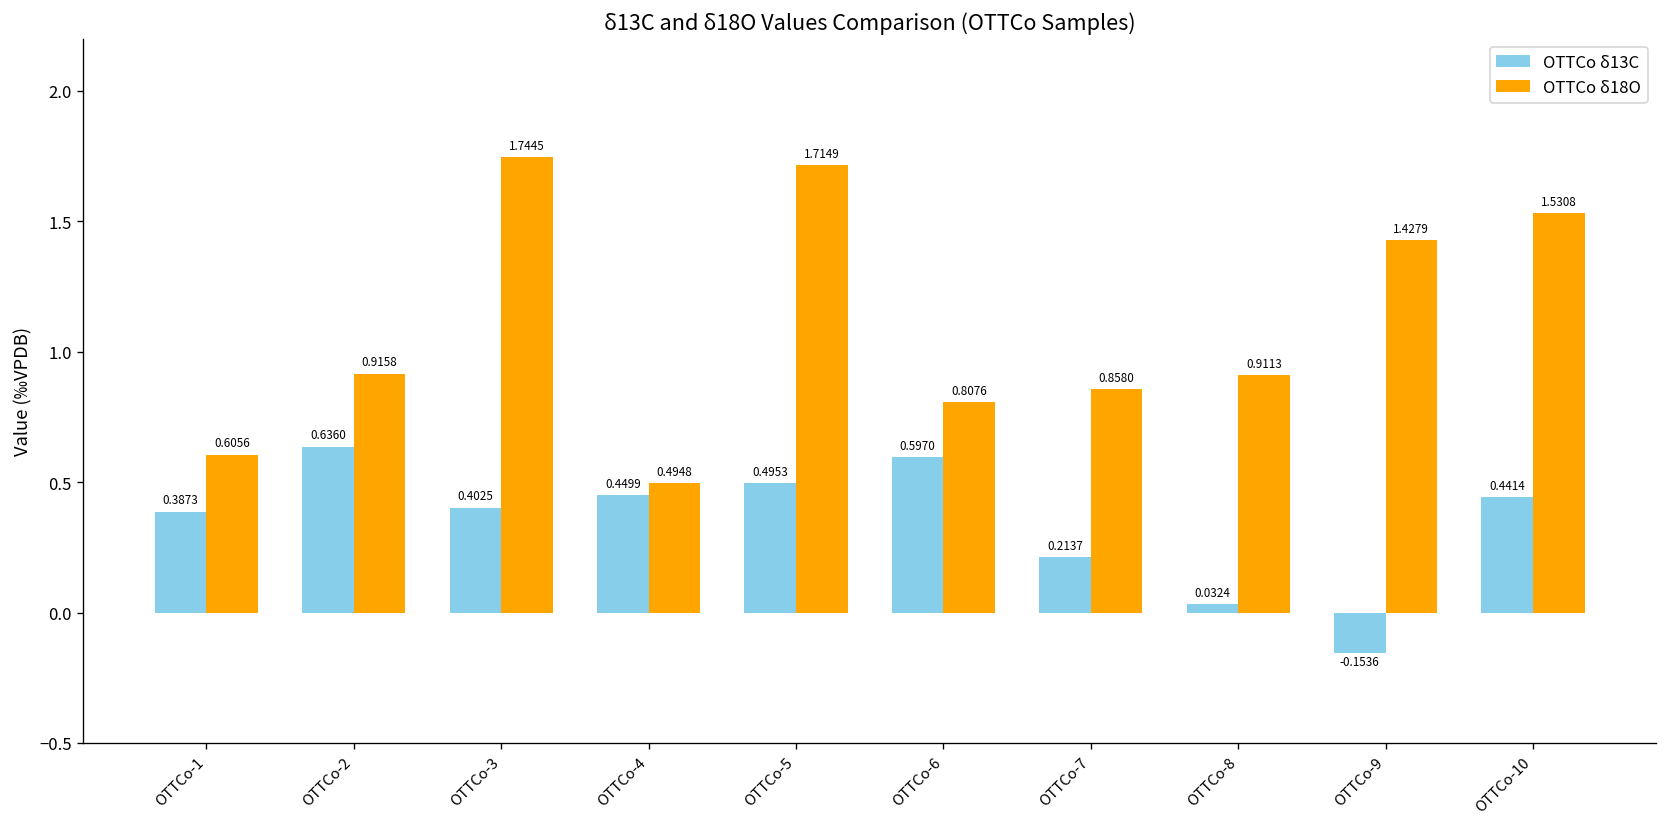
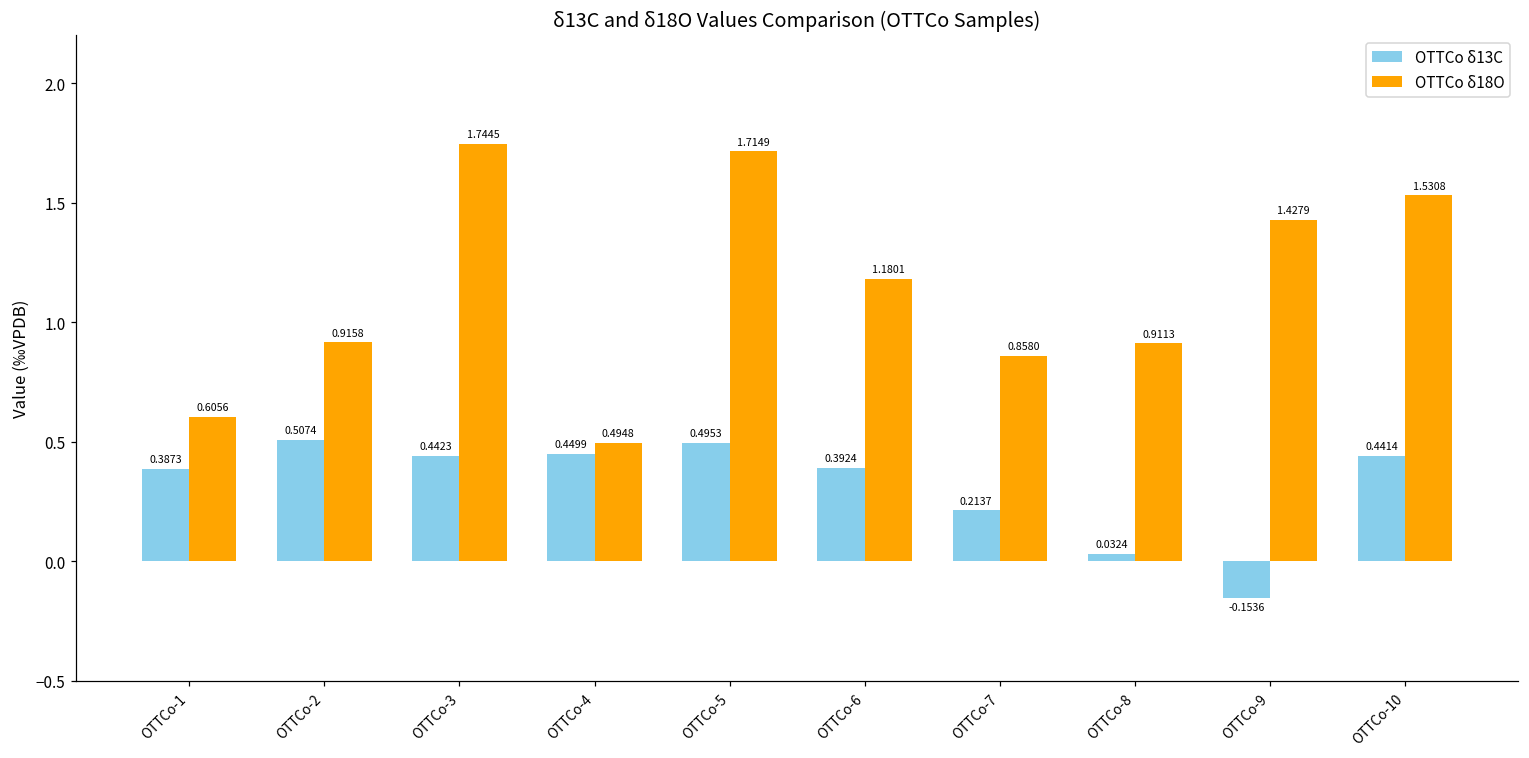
OTTCo δ13C, OTTCo-2: 0.6360 -> 0.5074
OTTCo δ13C, OTTCo-3: 0.4025 -> 0.4423
OTTCo δ13C, OTTCo-6: 0.5970 -> 0.3924
OTTCo δ18O, OTTCo-6: 0.8076 -> 1.1801
